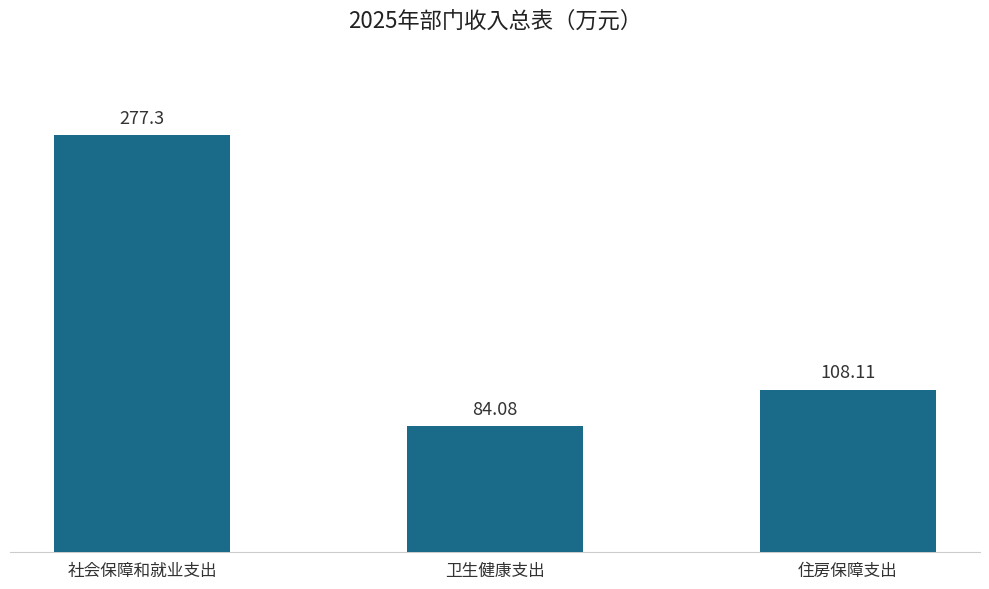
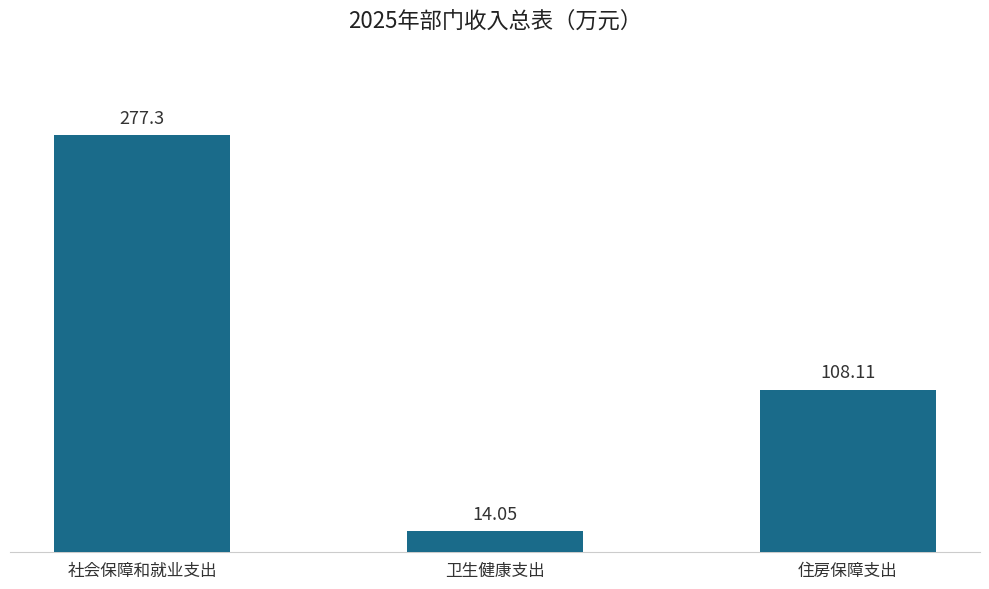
卫生健康支出: 84.08 -> 14.05
